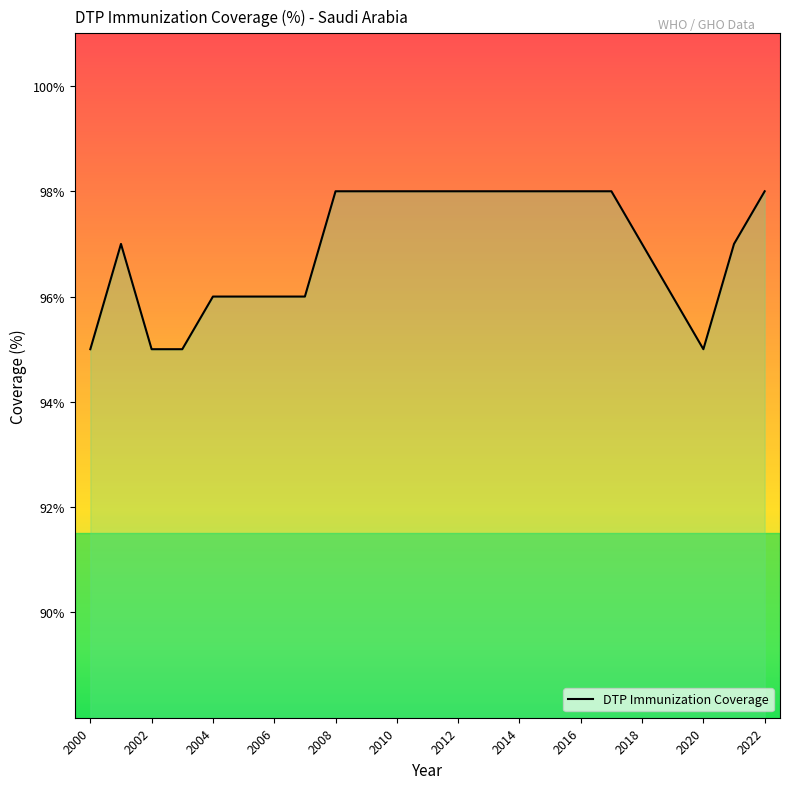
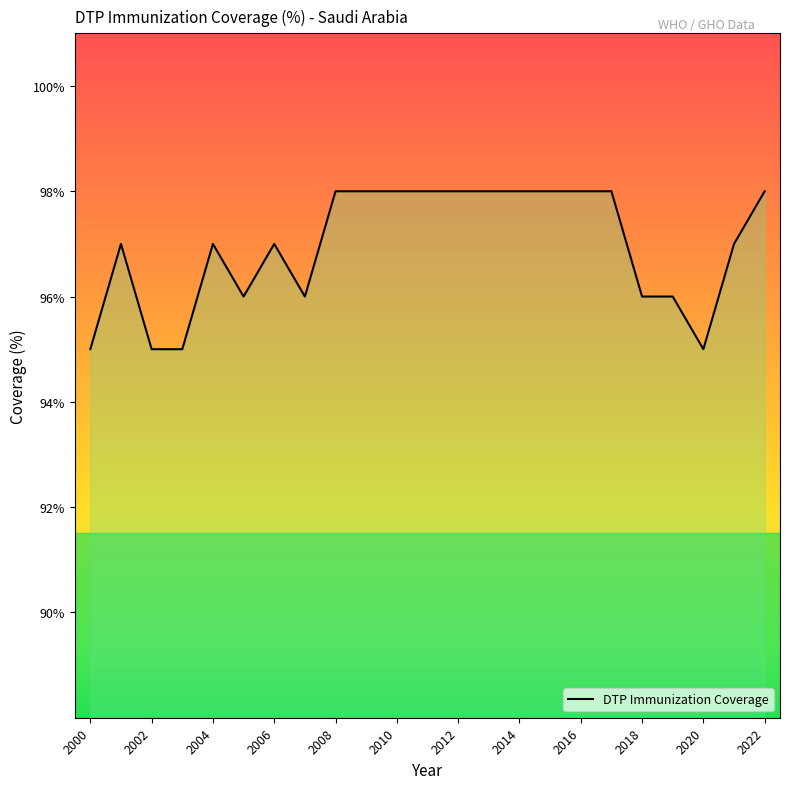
2004: 96% -> 97%
2006: 96% -> 97%
2018: 97% -> 96%
